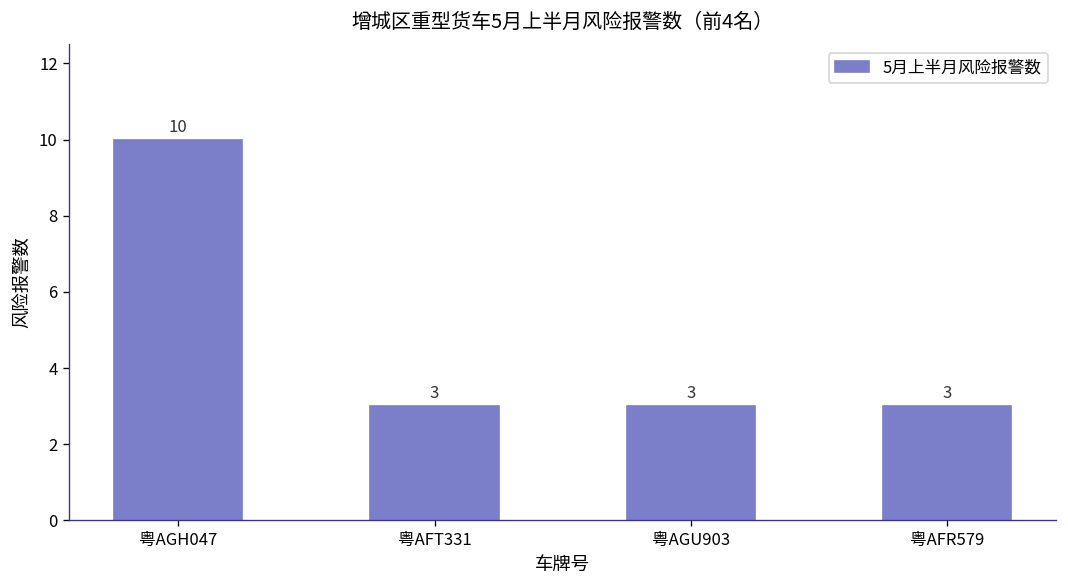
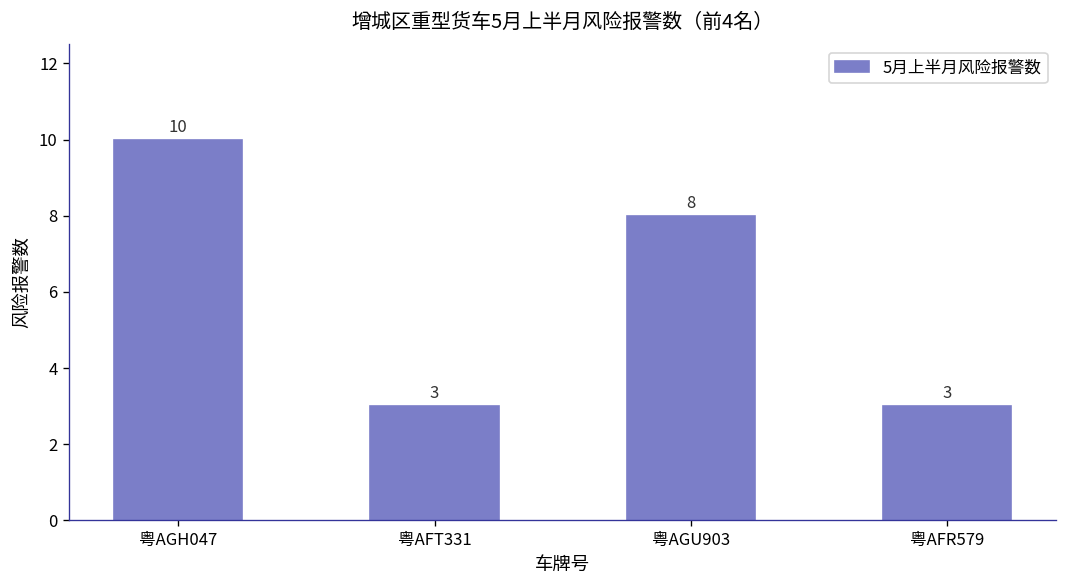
粤AGU903: 3 -> 8
